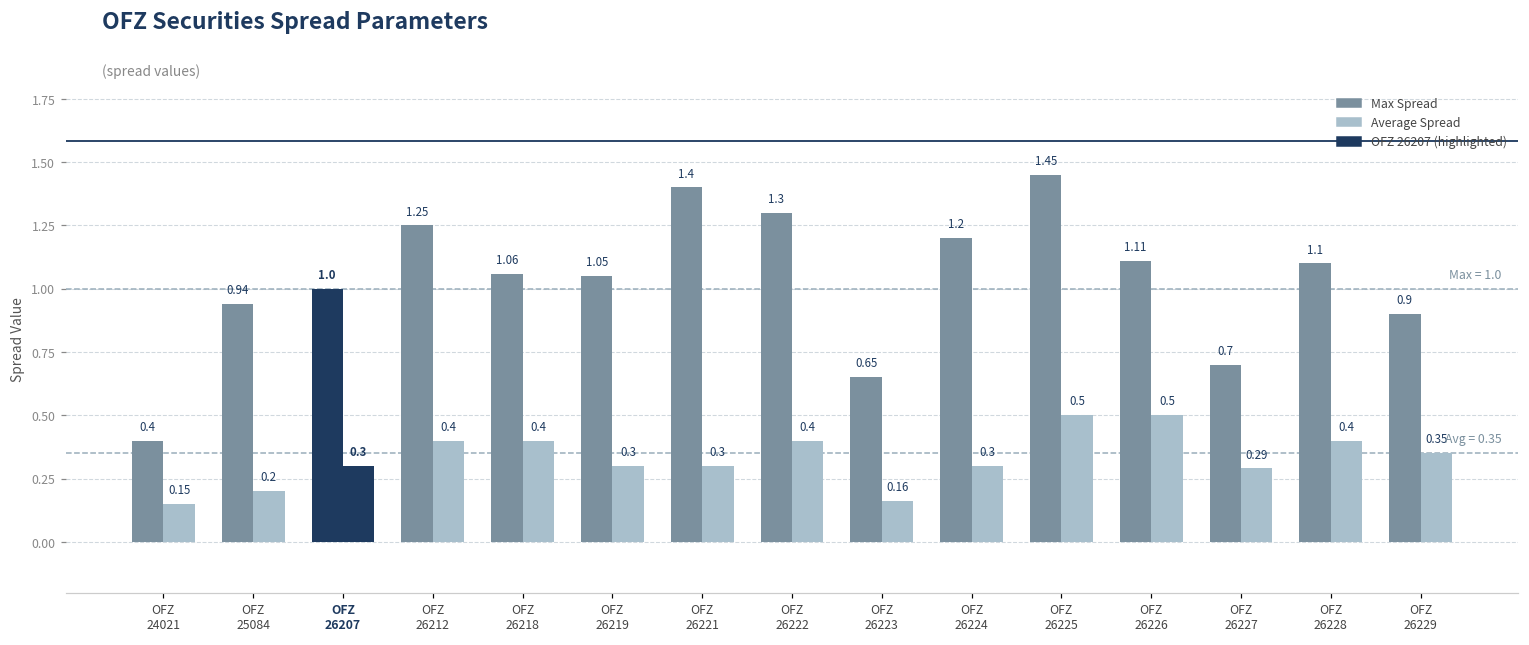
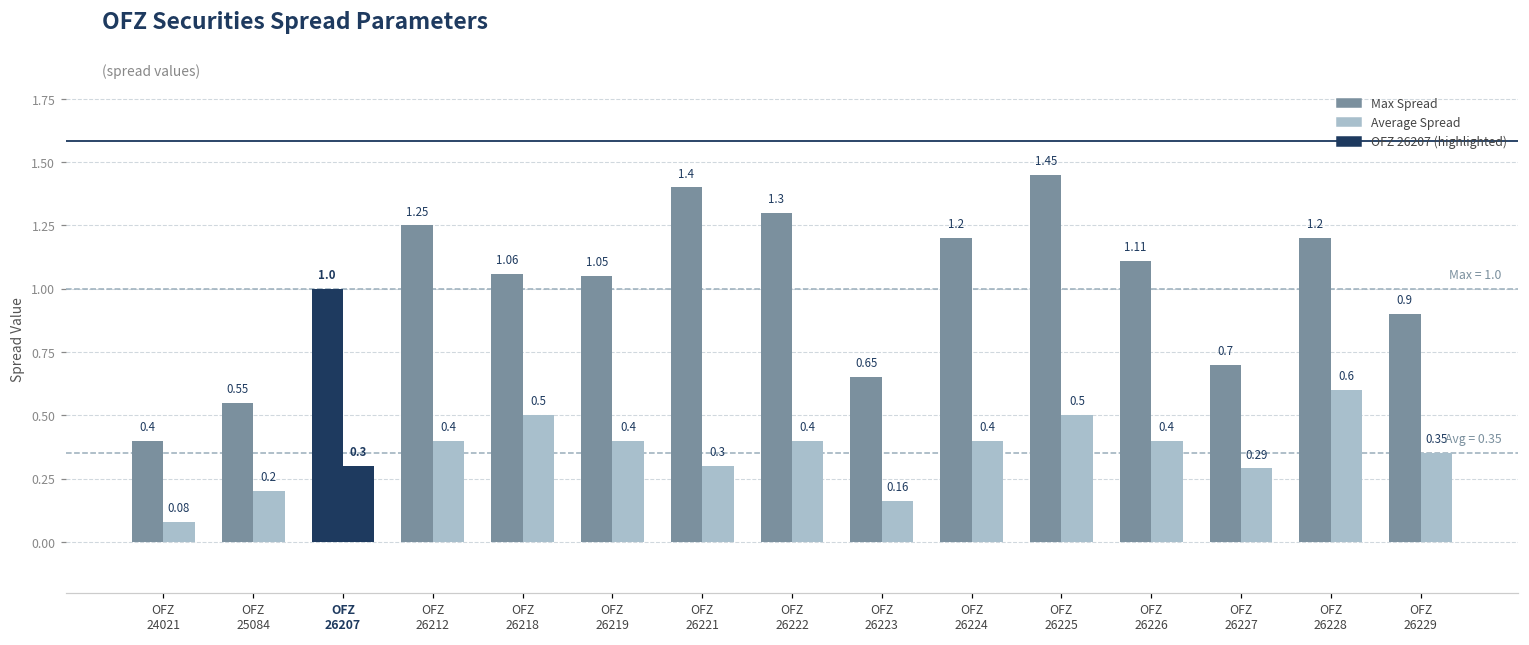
Average Spread, OFZ 24021: 0.15 -> 0.08
Max Spread, OFZ 25084: 0.94 -> 0.55
Average Spread, OFZ 26218: 0.4 -> 0.5
Average Spread, OFZ 26219: 0.3 -> 0.4
Average Spread, OFZ 26224: 0.3 -> 0.4
Average Spread, OFZ 26226: 0.5 -> 0.4
Max Spread, OFZ 26228: 1.1 -> 1.2
Average Spread, OFZ 26228: 0.4 -> 0.6
